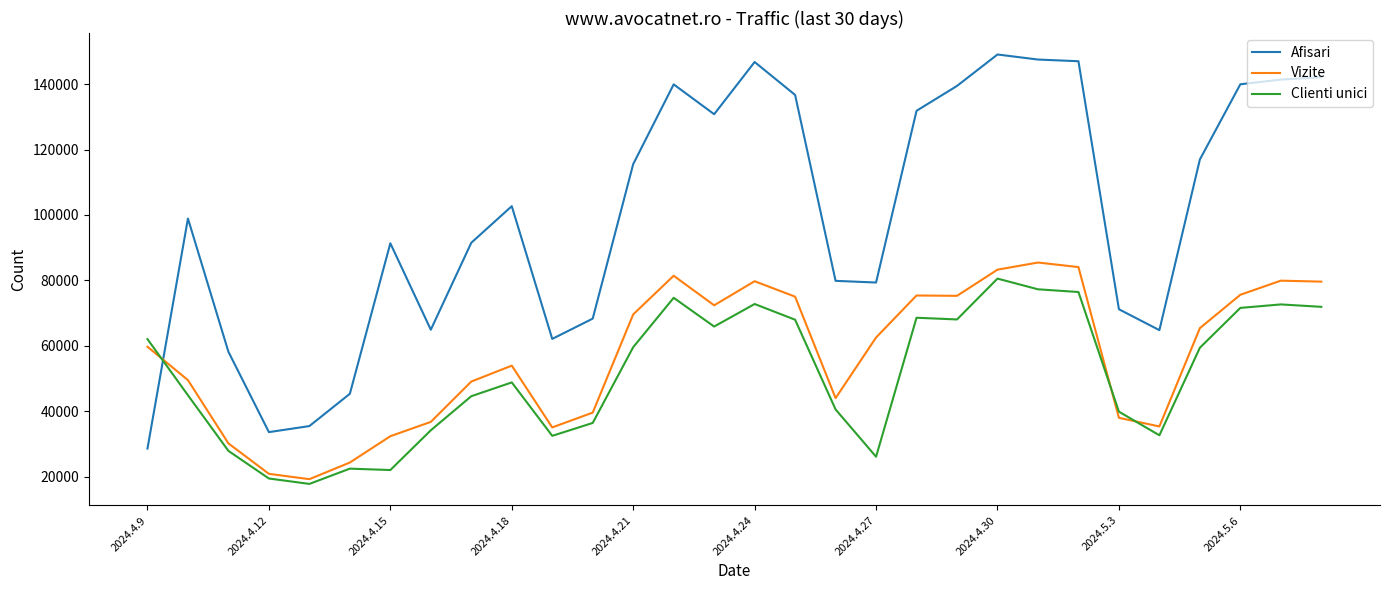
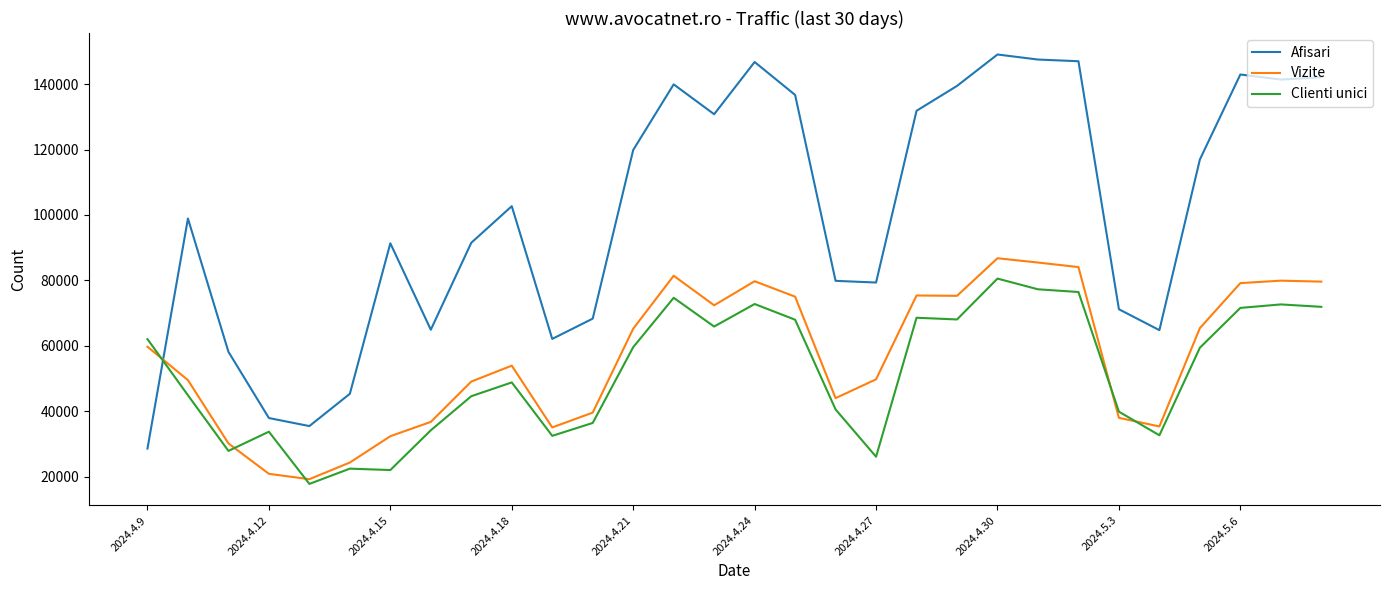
Afisari, 2024.4.12: 34000 -> 38000
Clienti unici, 2024.4.12: 19000 -> 34000
Afisari, 2024.4.21: 116000 -> 120000
Vizite, 2024.4.21: 70000 -> 65000
Vizite, 2024.4.27: 63000 -> 50000
Vizite, 2024.4.30: 83000 -> 87000
Afisari, 2024.5.6: 140000 -> 143000
Vizite, 2024.5.6: 76000 -> 79000
